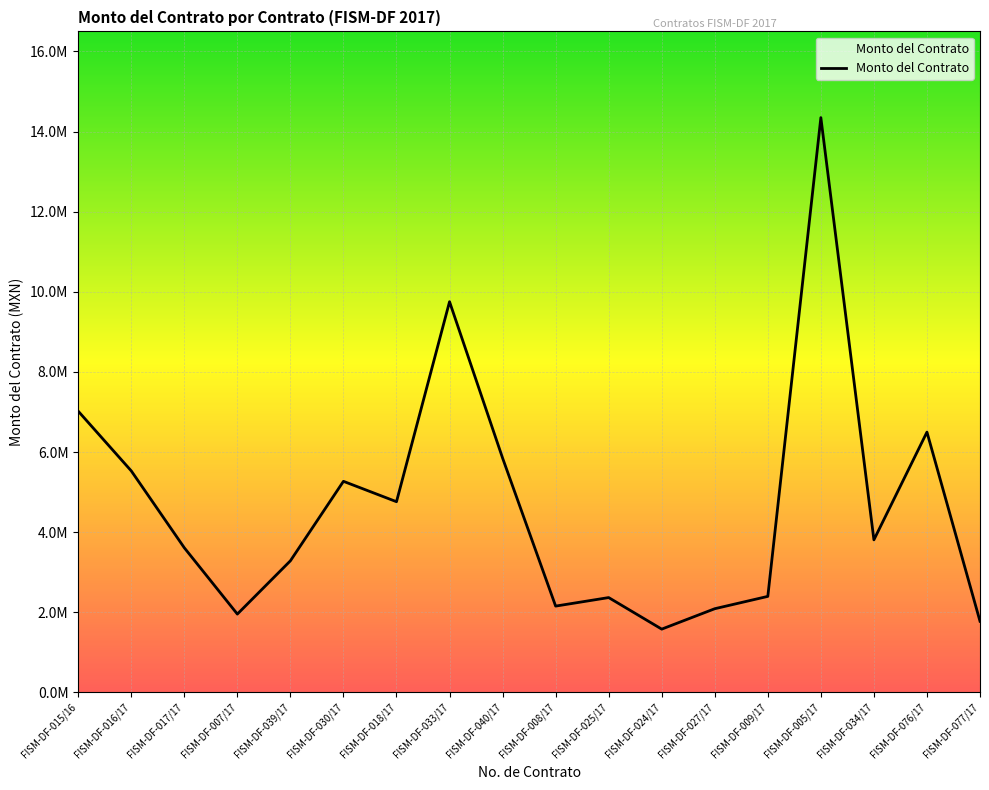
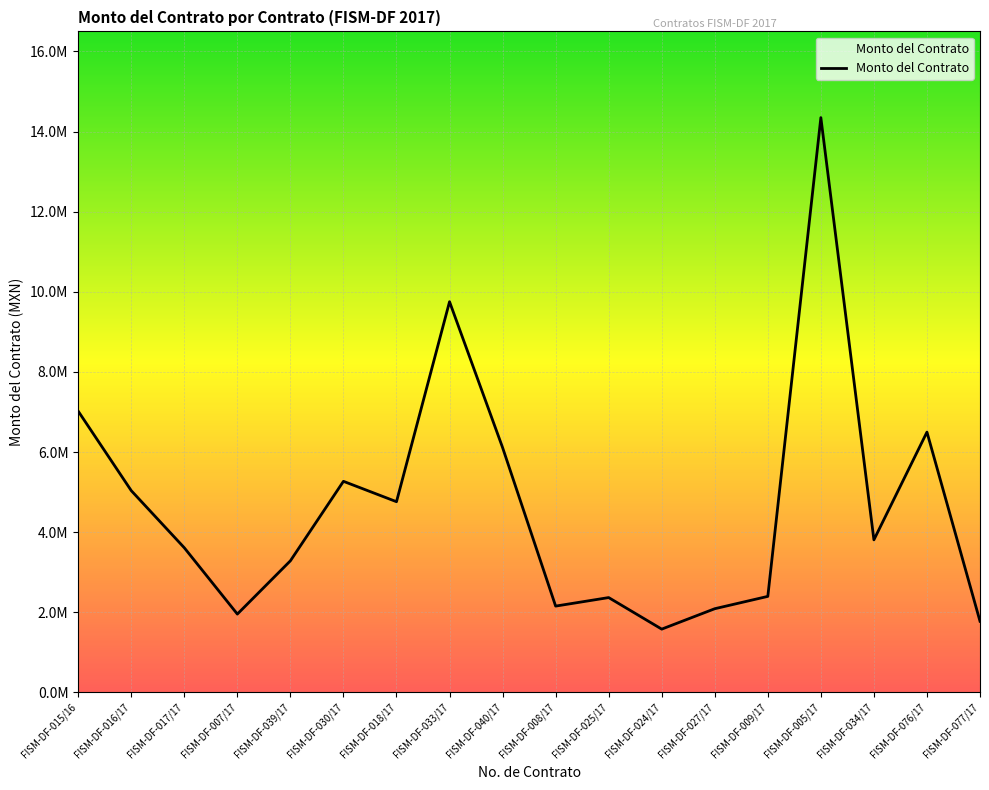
FISM-DF-016/17: 5500000 -> 5000000
FISM-DF-040/17: 5800000 -> 6100000
